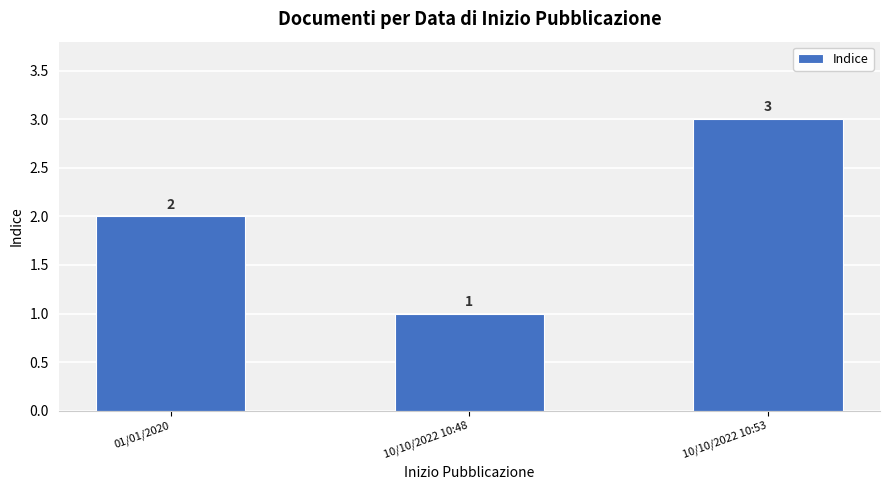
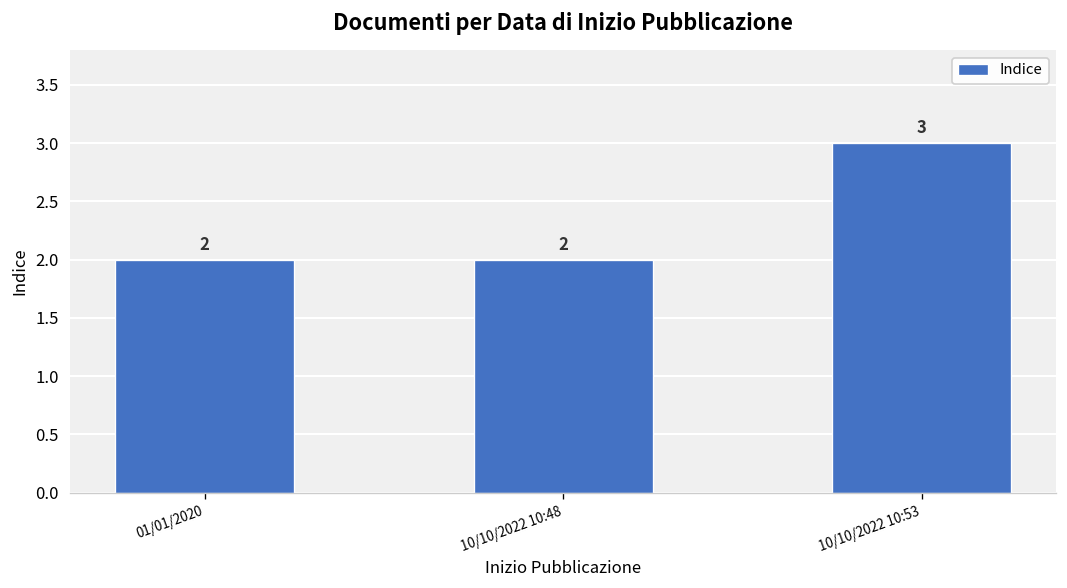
10/10/2022 10:48: 1 -> 2
